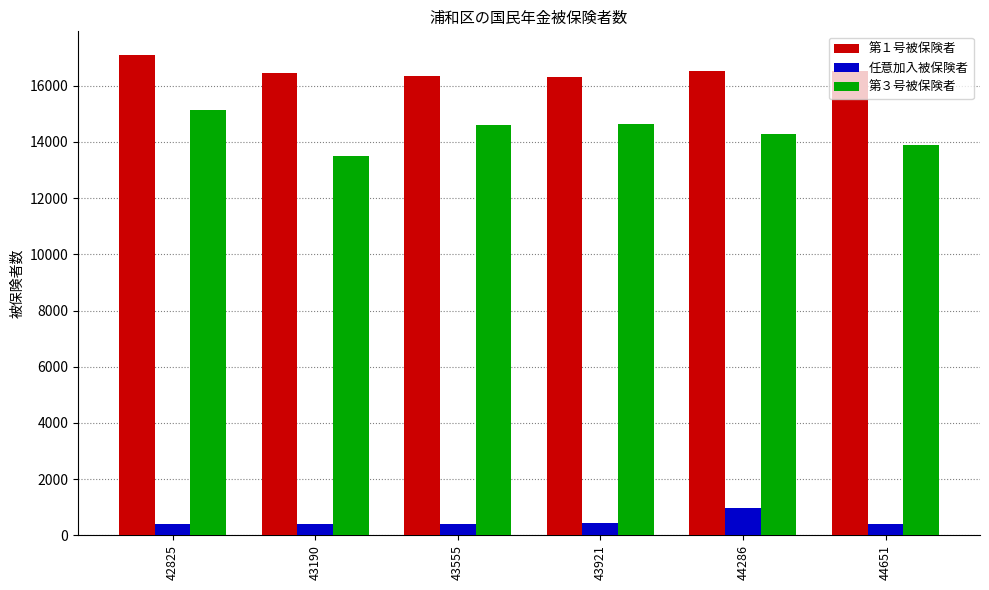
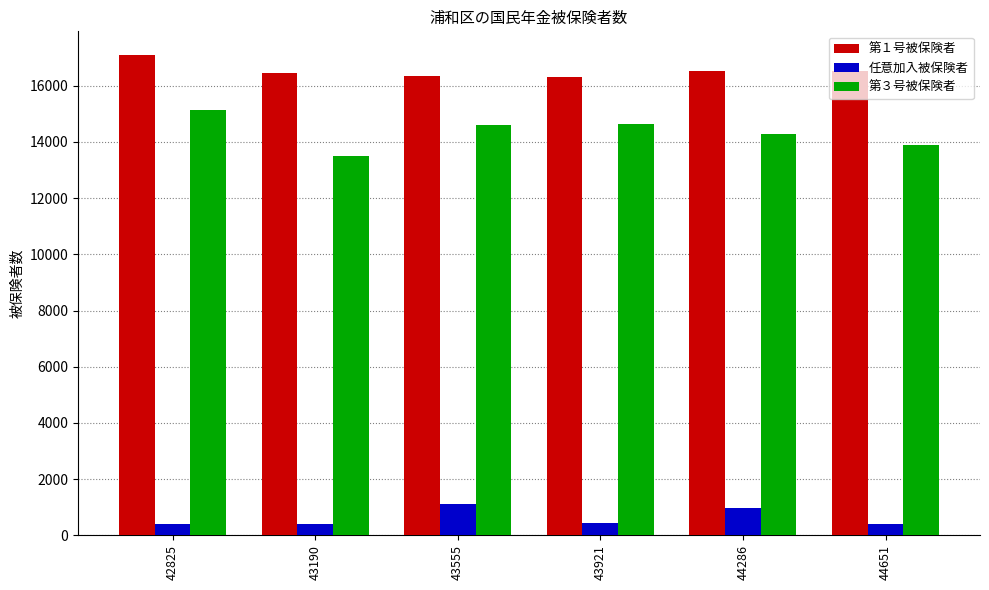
任意加入被保険者, 43555: 400 -> 1100
